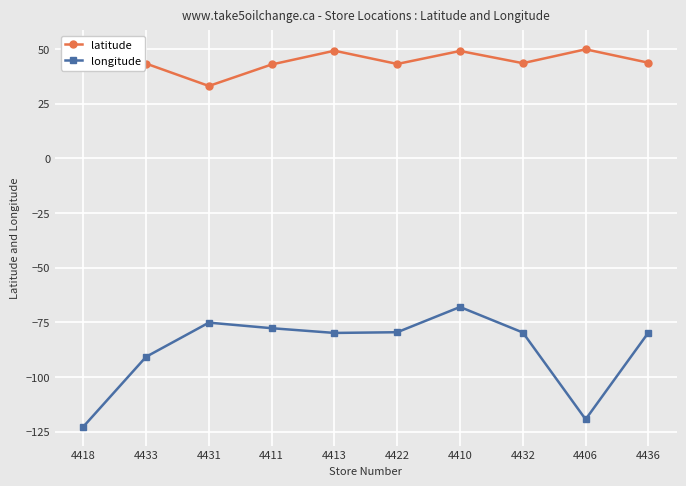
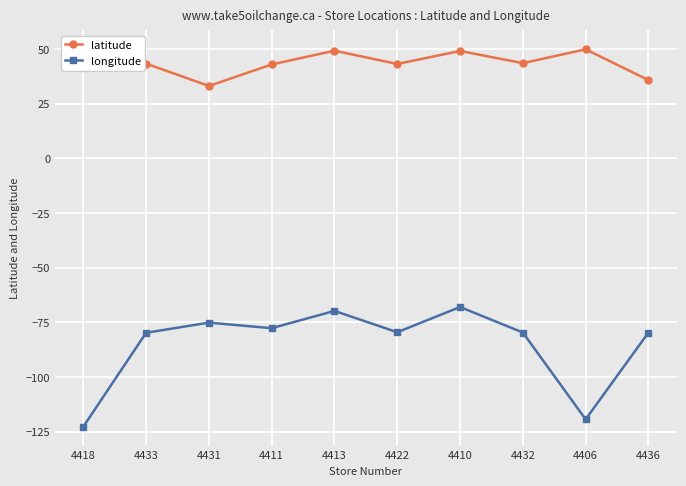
longitude, 4433: -91 -> -80
longitude, 4413: -80 -> -70
latitude, 4436: 44 -> 36
